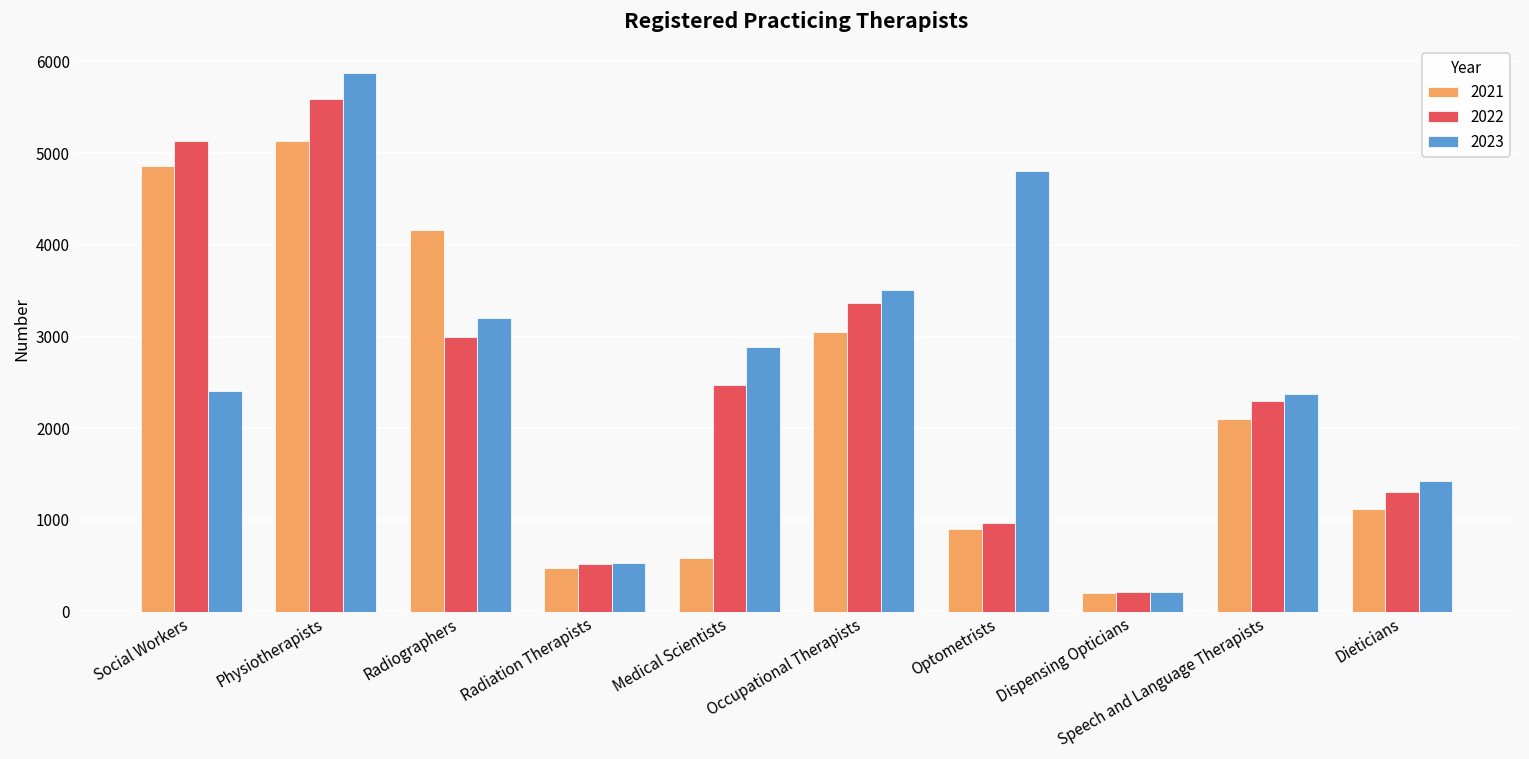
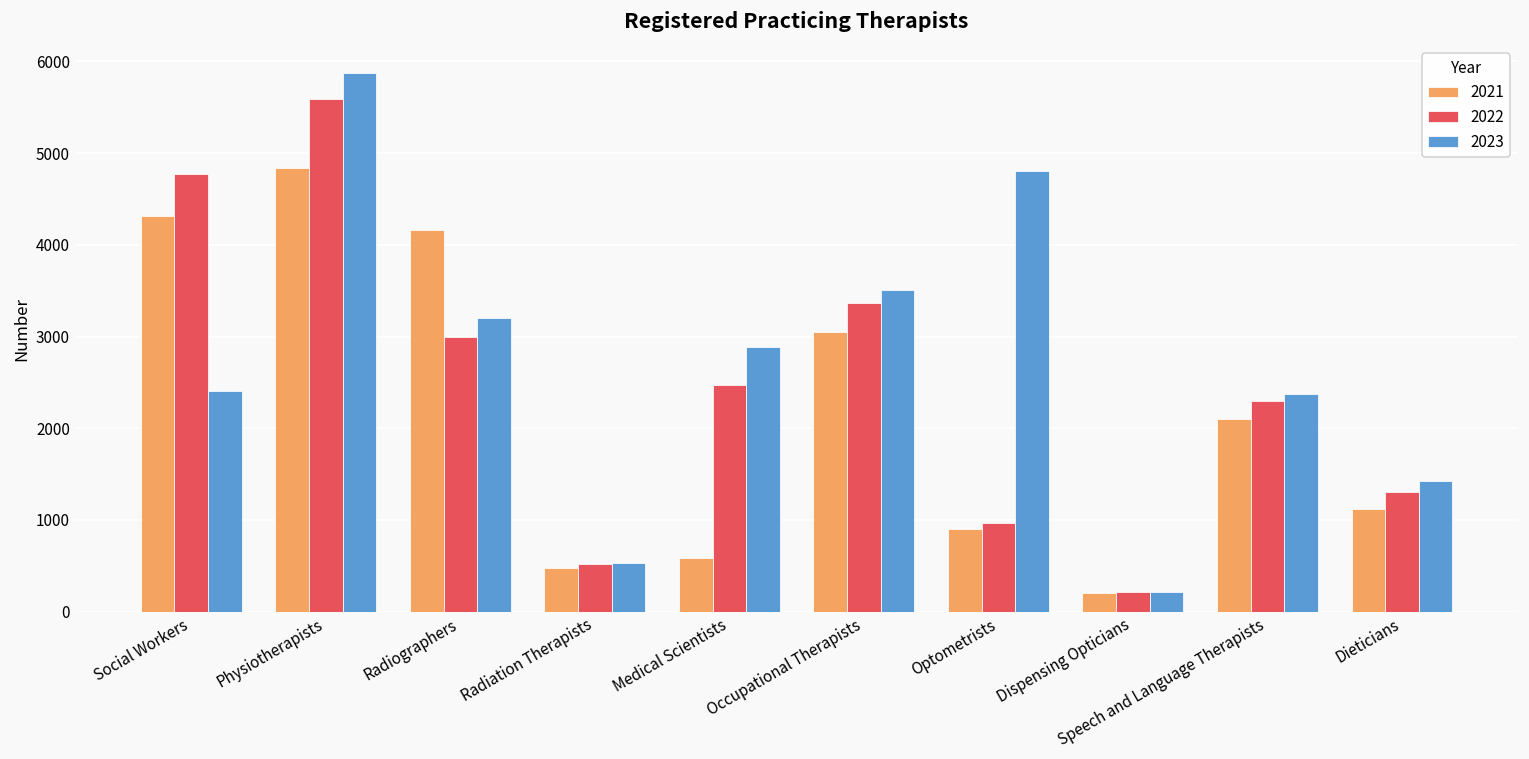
2021, Social Workers: 4900 -> 4300
2022, Social Workers: 5100 -> 4800
2021, Physiotherapists: 5100 -> 4800
